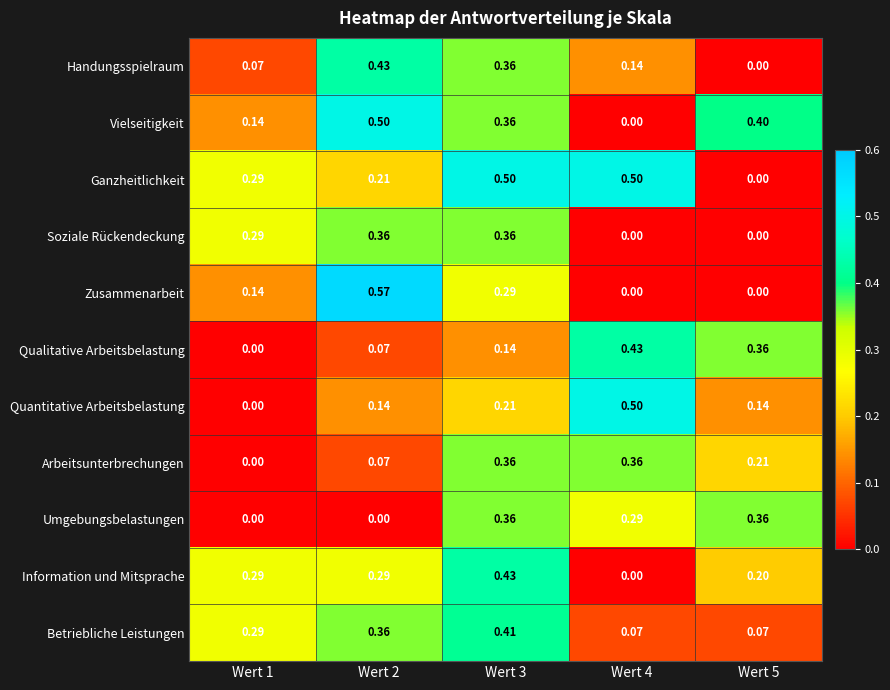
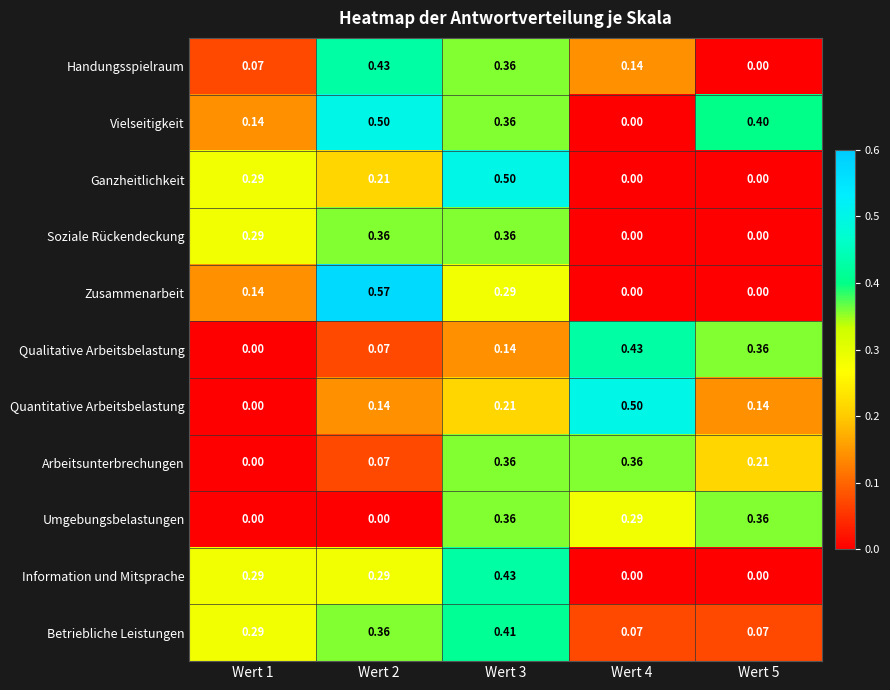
Ganzheitlichkeit, Wert 4: 0.50 -> 0.00
Information und Mitsprache, Wert 5: 0.20 -> 0.00
